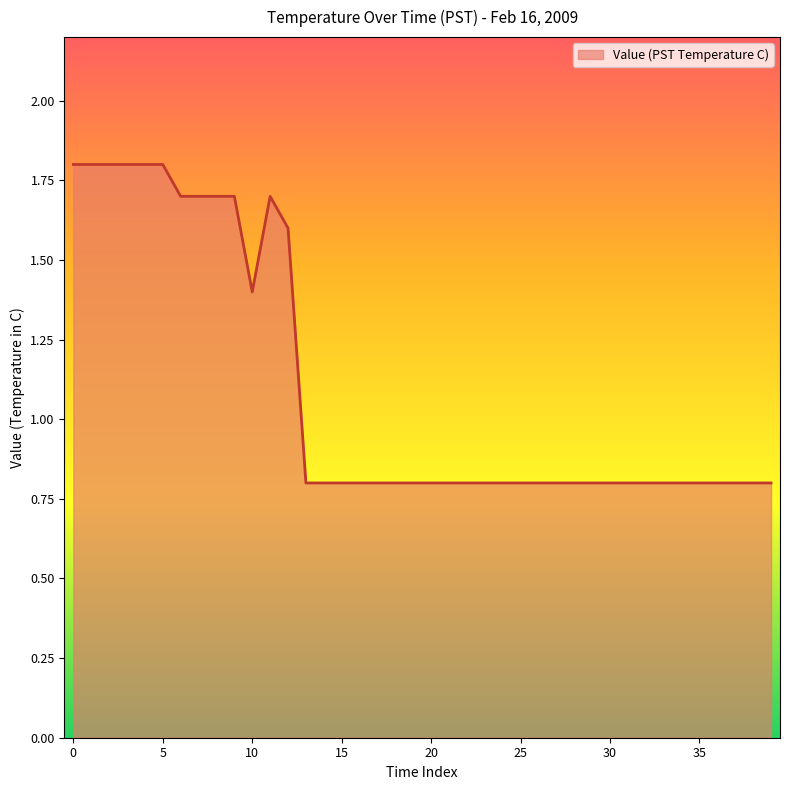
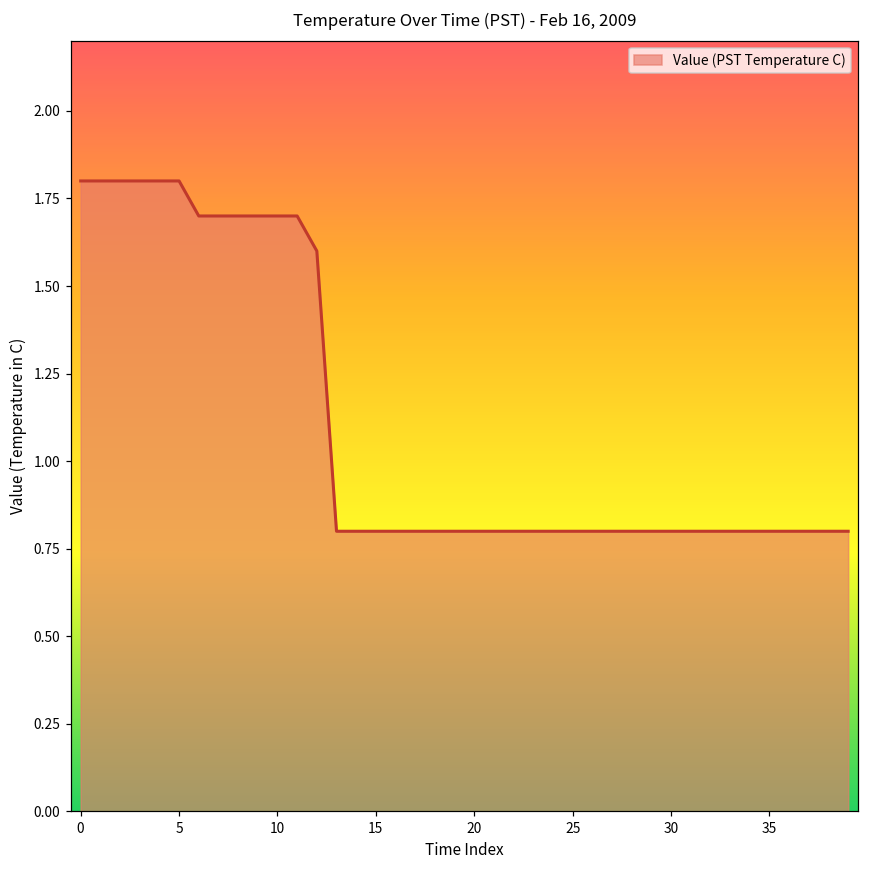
10: 1.4 -> 1.7
